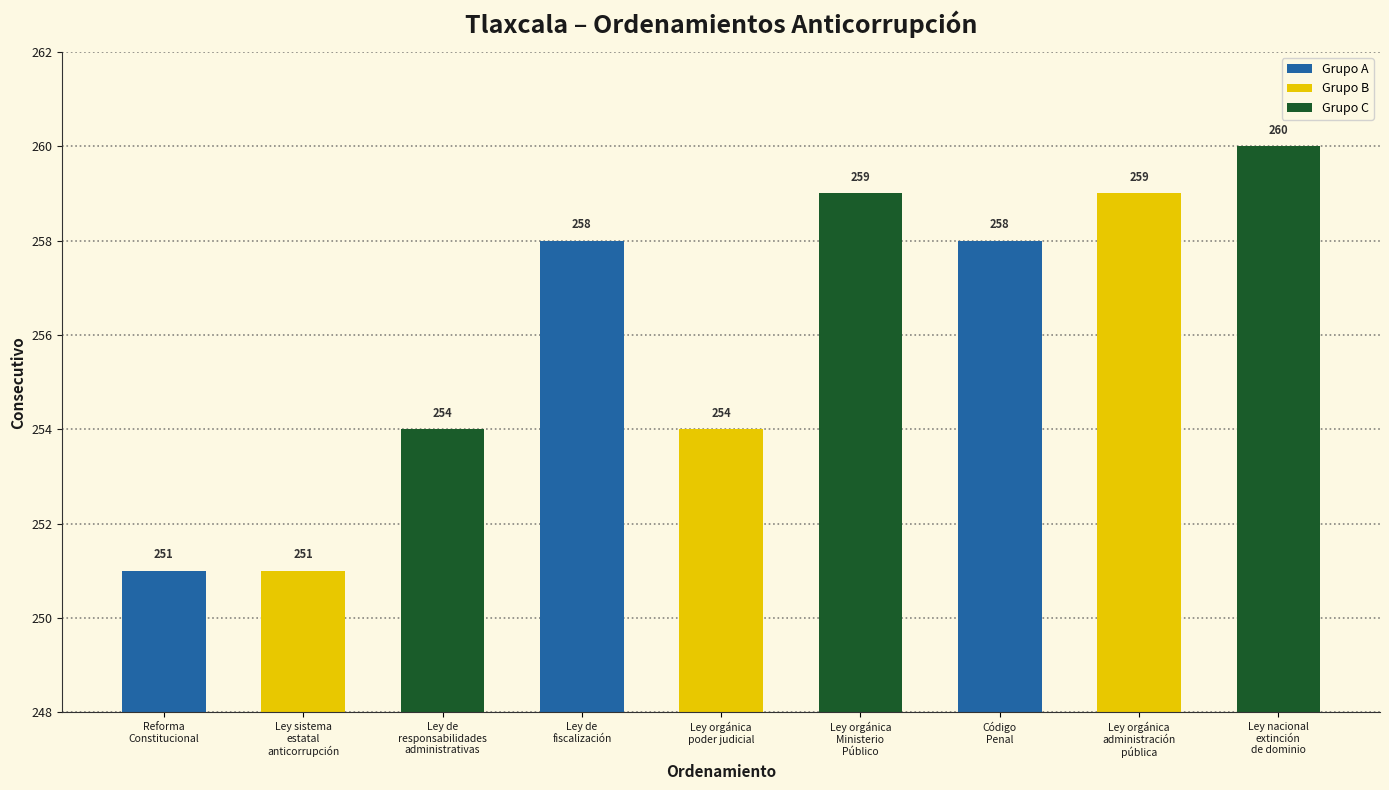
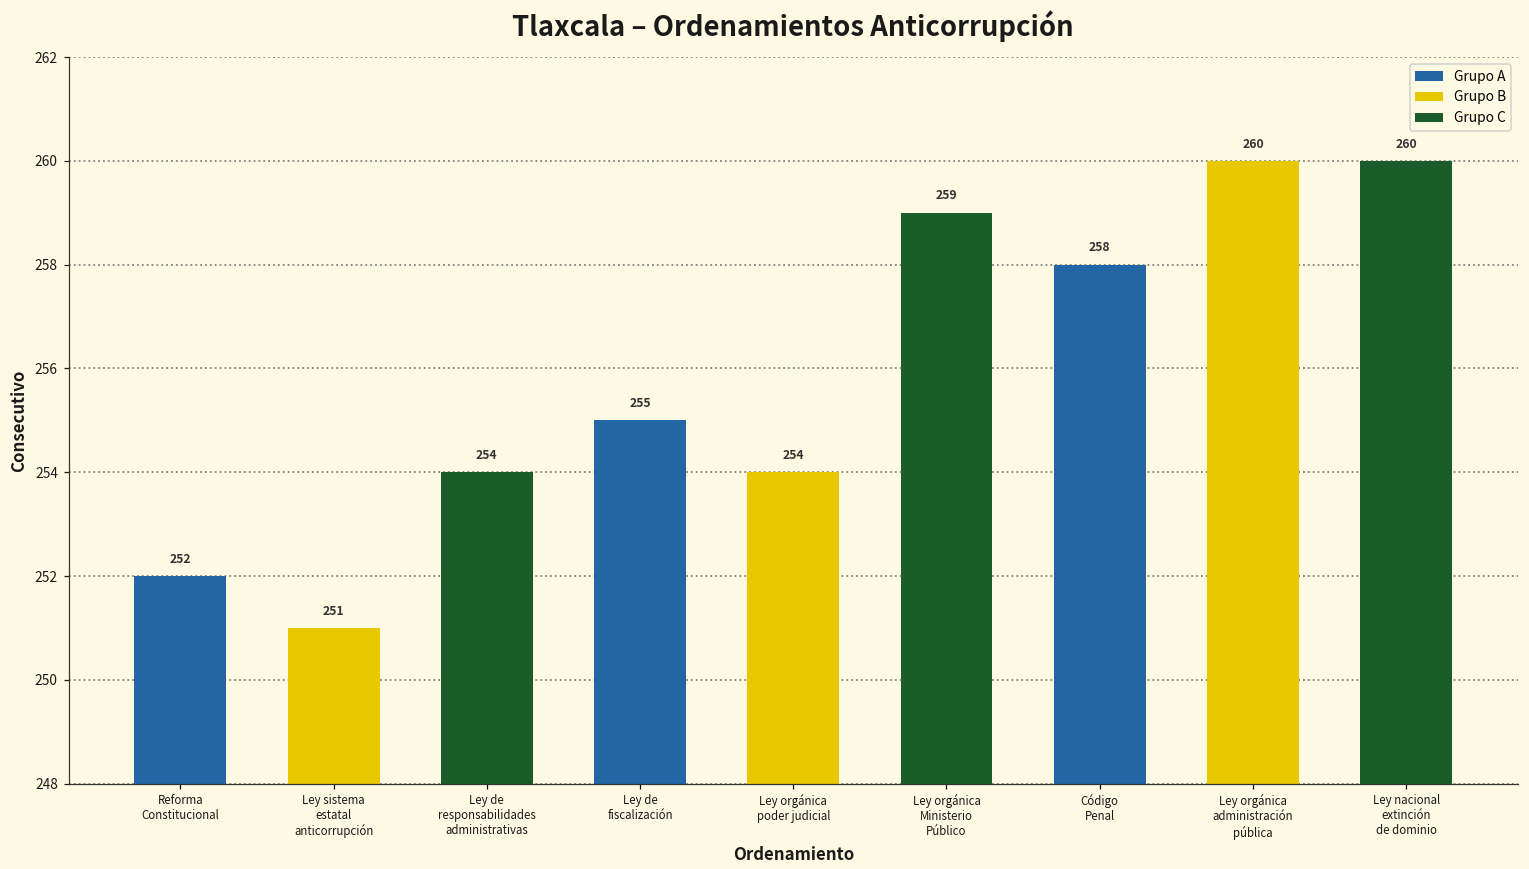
Reforma Constitucional: 251 -> 252
Ley de fiscalización: 258 -> 255
Ley orgánica administración pública: 259 -> 260
